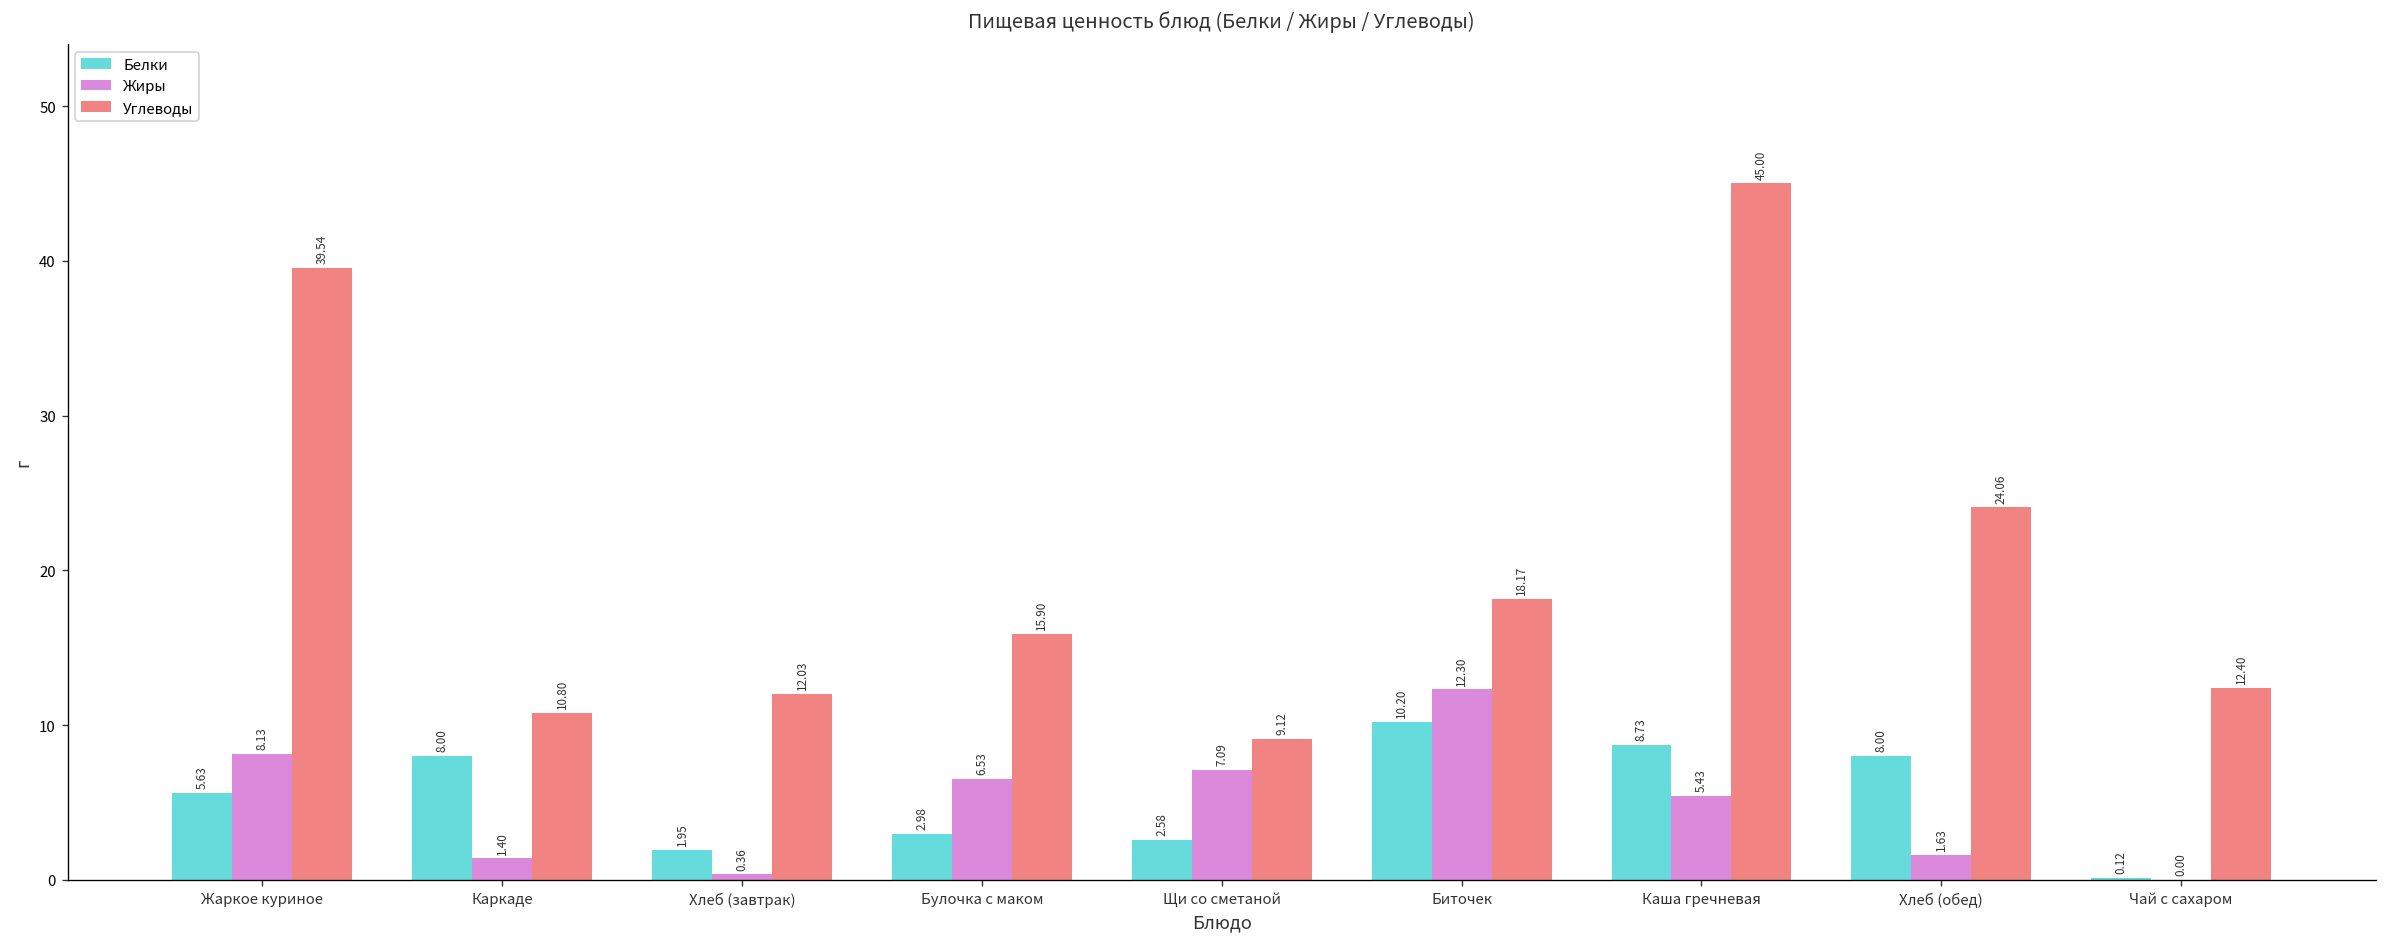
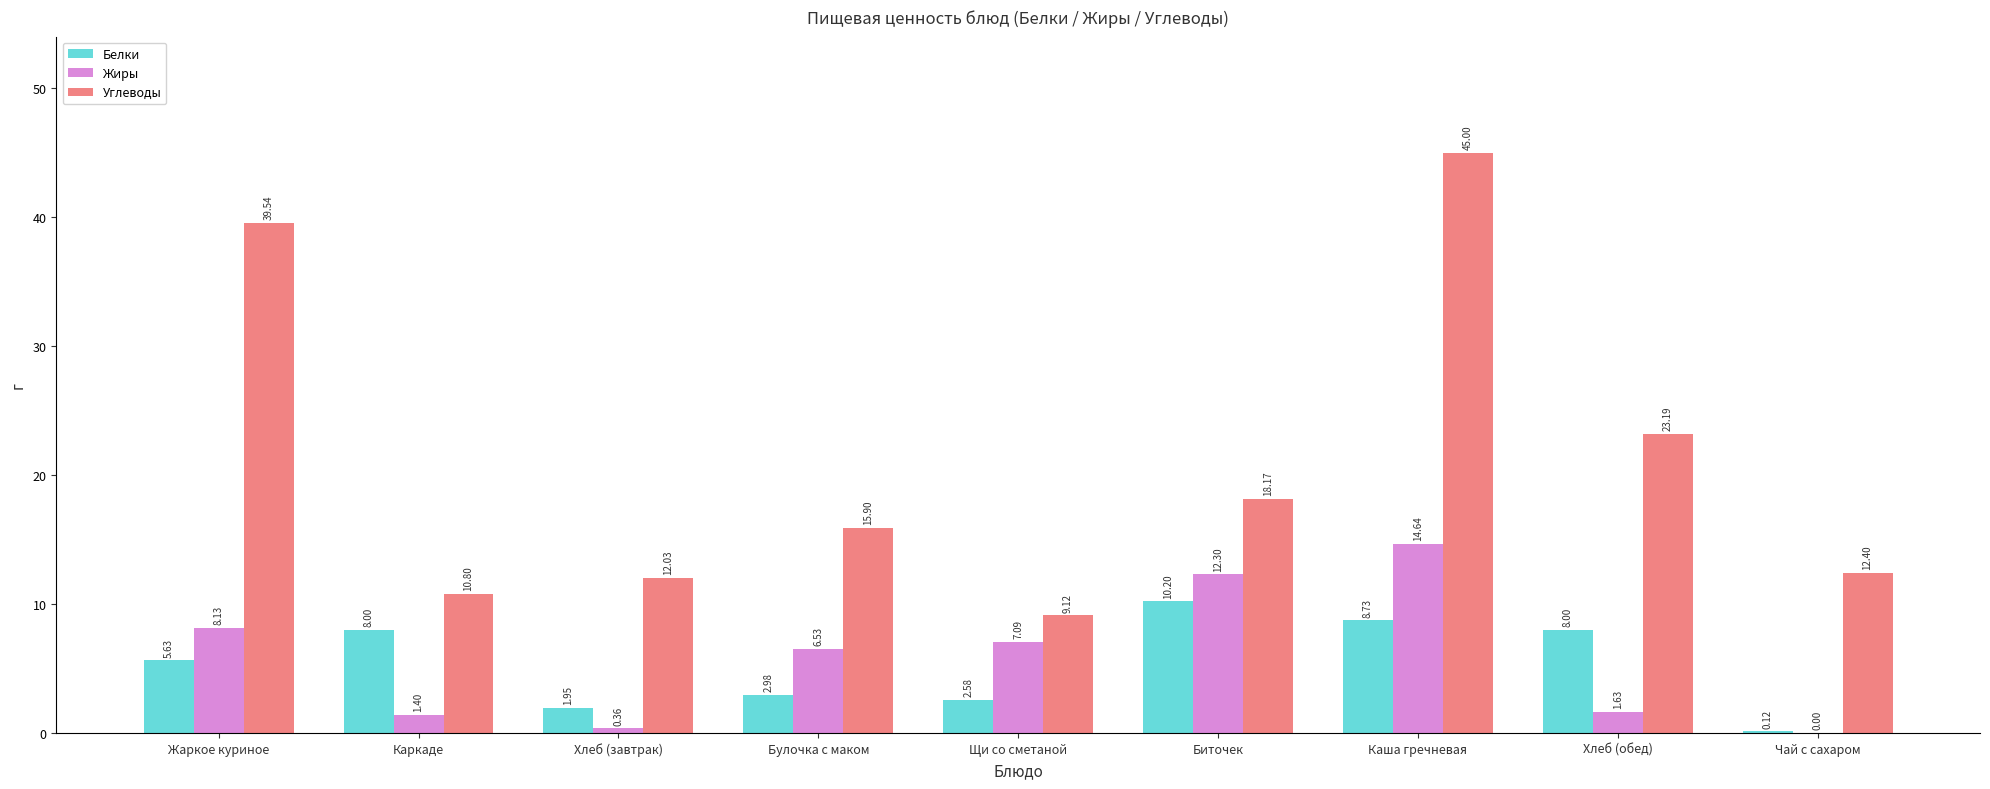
Жиры, Каша гречневая: 5.43 -> 14.64
Углеводы, Хлеб (обед): 24.06 -> 23.19
